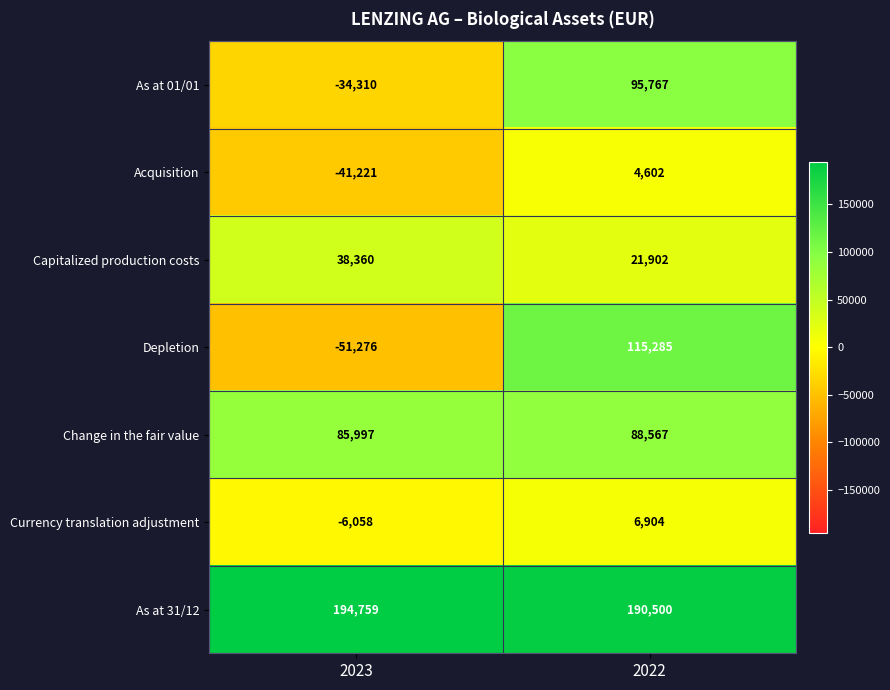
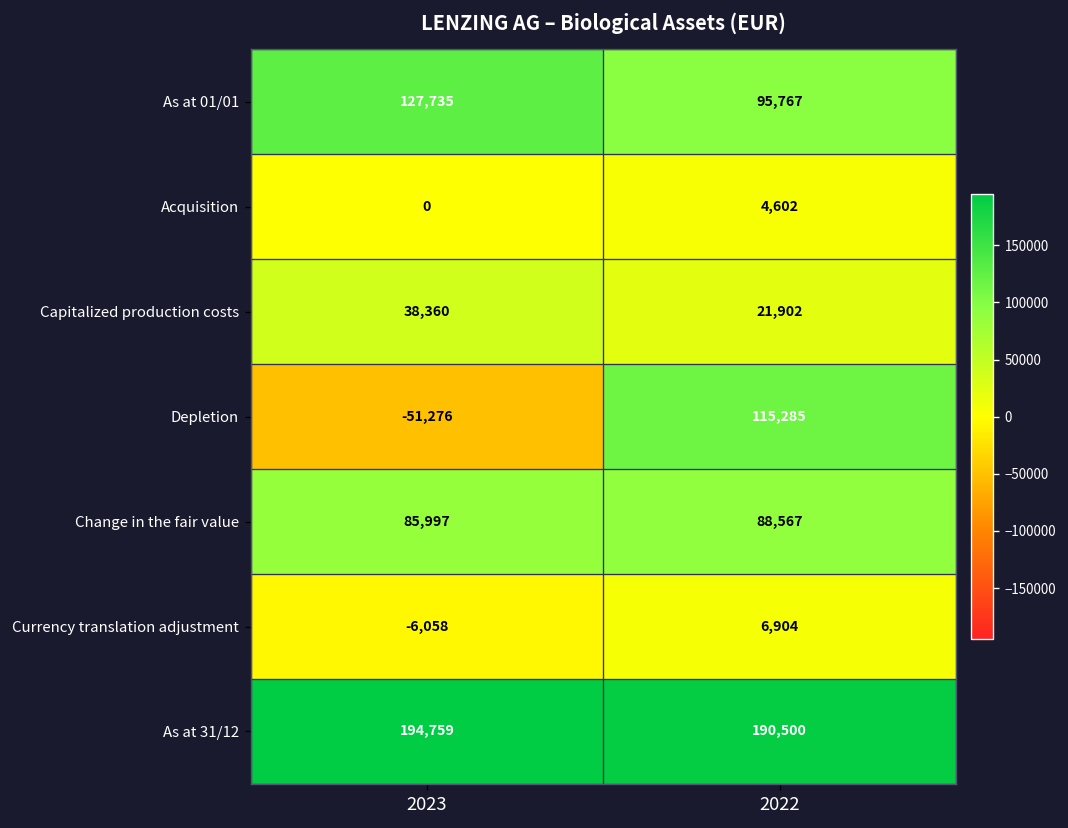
As at 01/01, 2023: -34,310 -> 127,735
Acquisition, 2023: -41,221 -> 0
